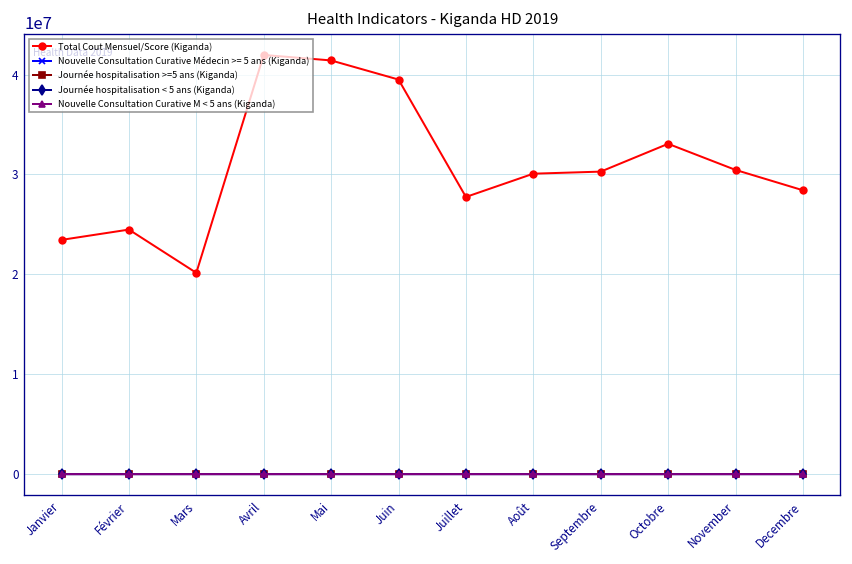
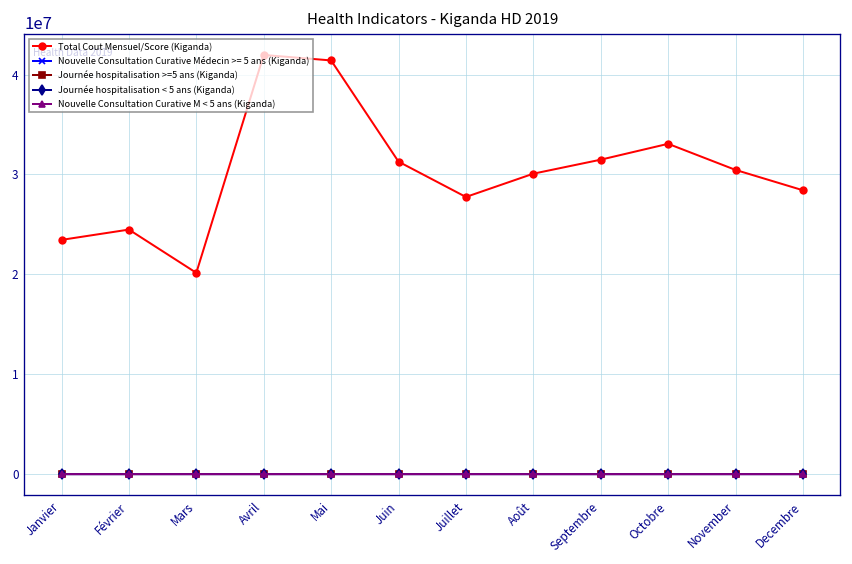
Total Cout Mensuel/Score (Kiganda), Juin: 40000000 -> 31000000
Total Cout Mensuel/Score (Kiganda), Septembre: 30000000 -> 31000000
